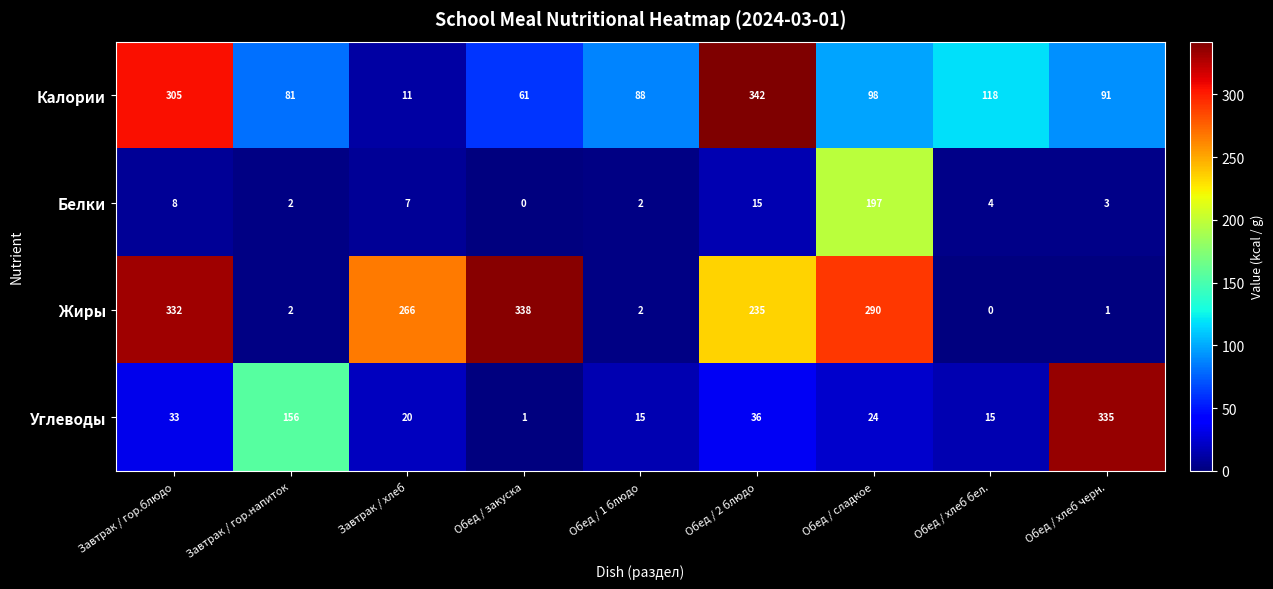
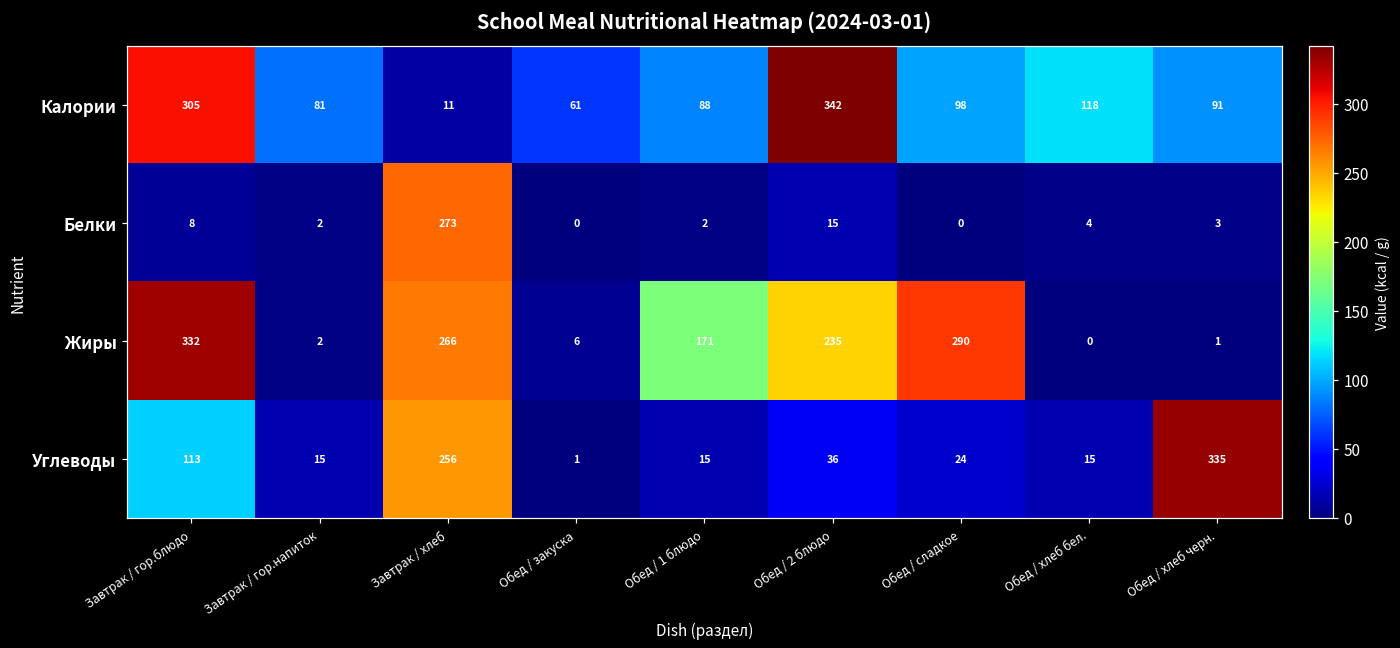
Белки, Завтрак / хлеб: 7 -> 273
Белки, Обед / сладкое: 197 -> 0
Жиры, Обед / закуска: 338 -> 6
Жиры, Обед / 1 блюдо: 2 -> 171
Углеводы, Завтрак / гор.блюдо: 33 -> 113
Углеводы, Завтрак / гор.напиток: 156 -> 15
Углеводы, Завтрак / хлеб: 20 -> 256
